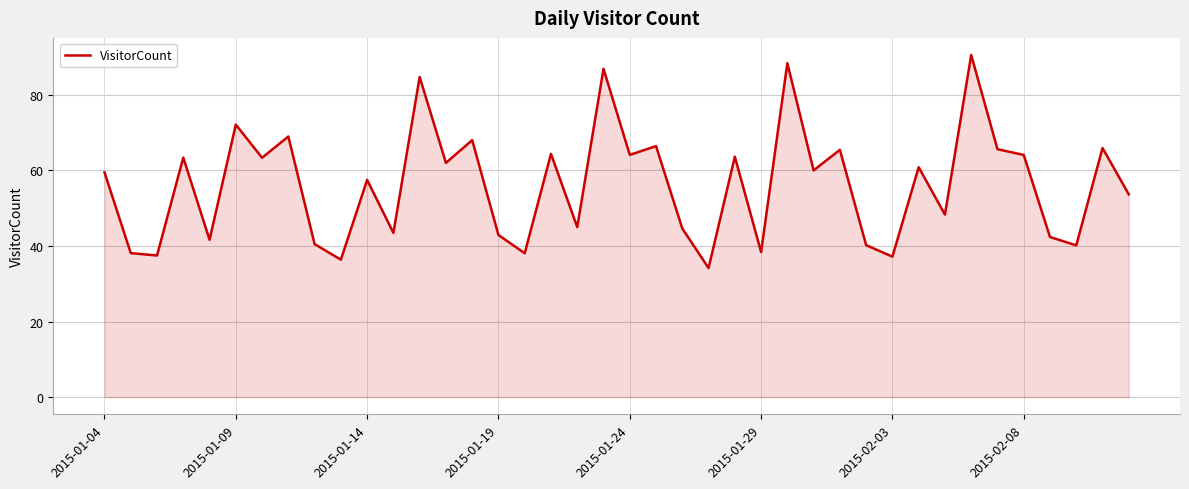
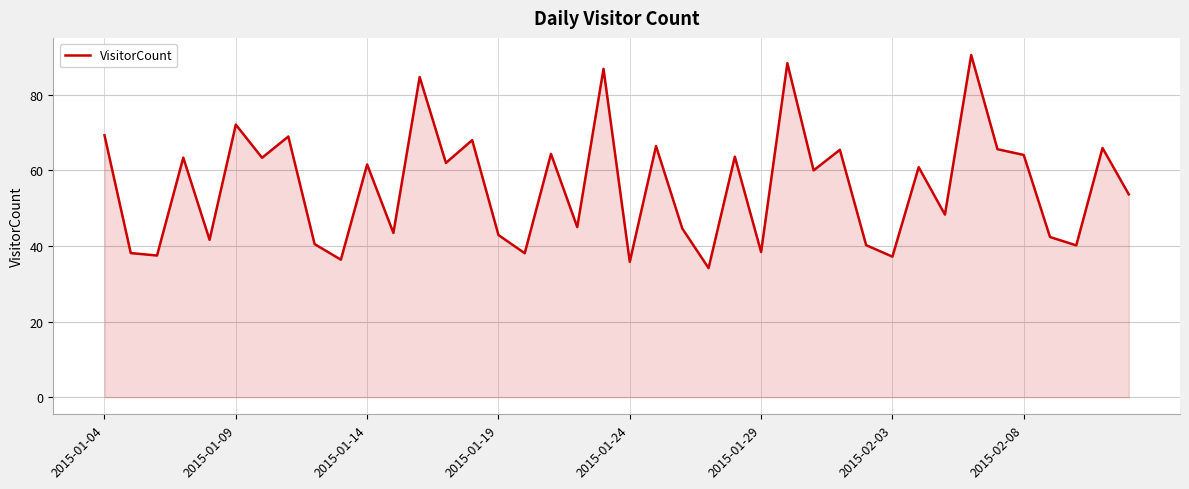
2015-01-04: 59 -> 69
2015-01-14: 57 -> 62
2015-01-24: 64 -> 36
